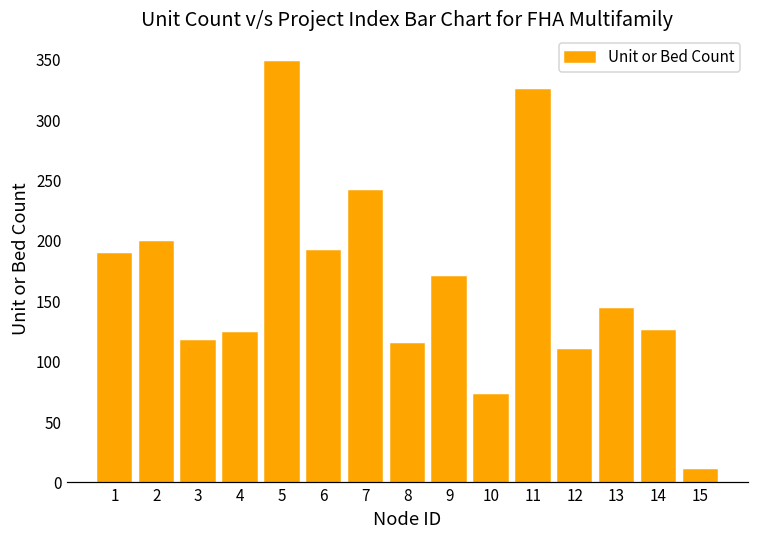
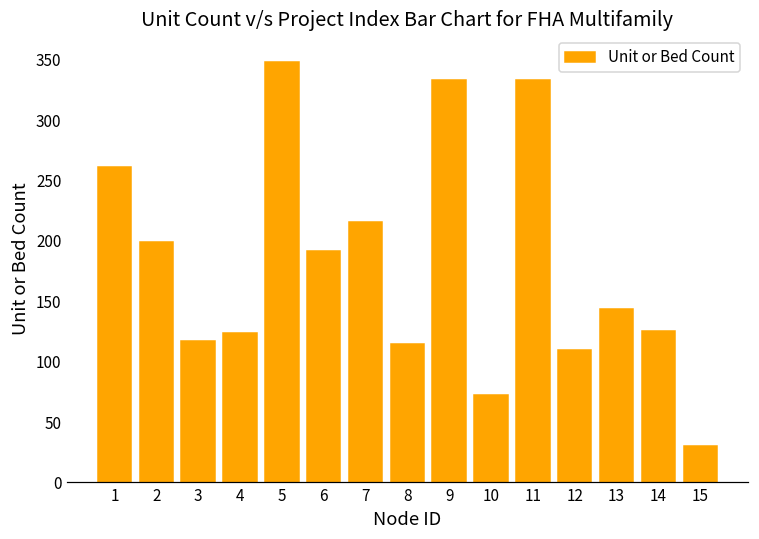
1: 189 -> 261
7: 241 -> 216
9: 170 -> 333
11: 325 -> 333
15: 10 -> 30
